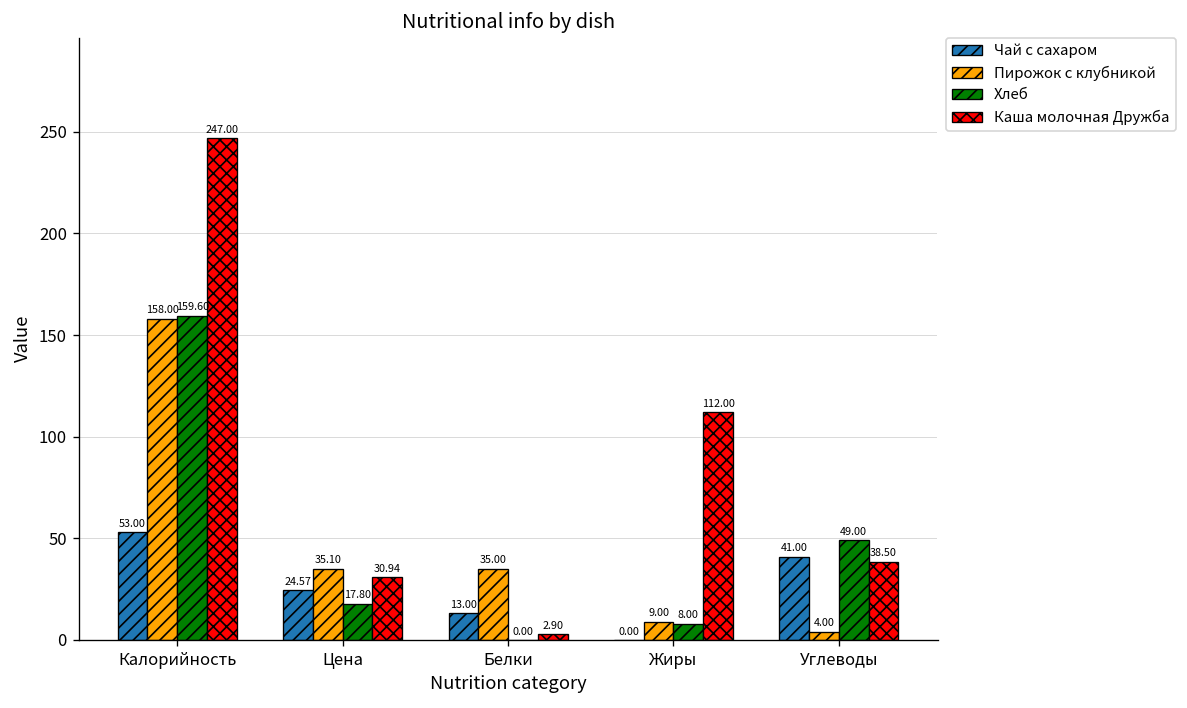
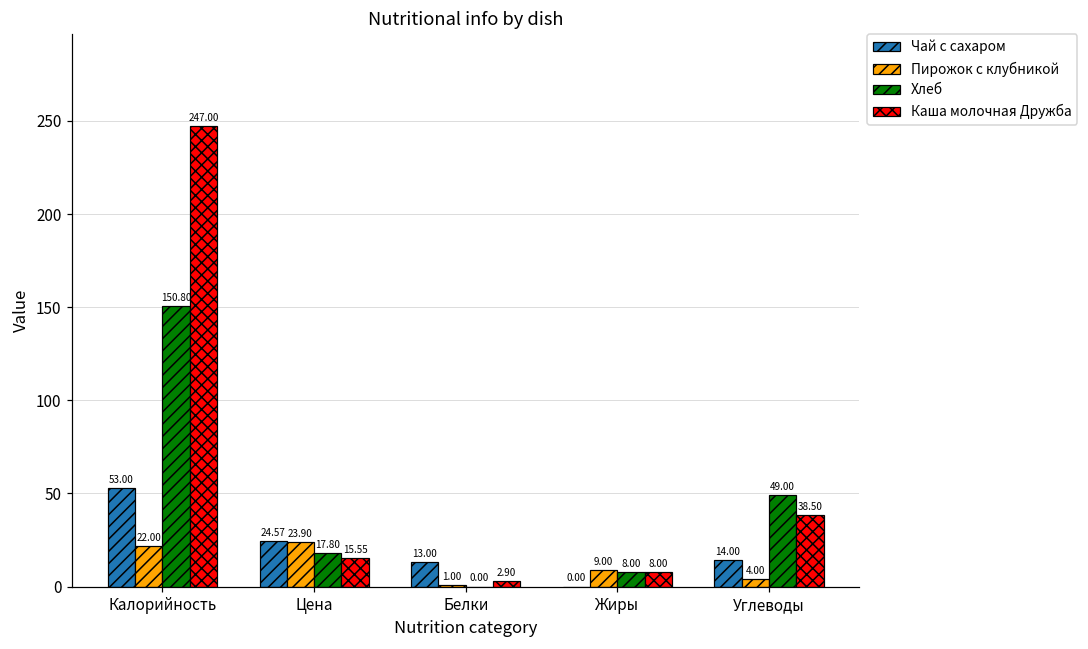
Пирожок с клубникой, Калорийность: 158.00 -> 22.00
Хлеб, Калорийность: 159.60 -> 150.80
Пирожок с клубникой, Цена: 35.10 -> 23.90
Каша молочная Дружба, Цена: 30.94 -> 15.55
Пирожок с клубникой, Белки: 35.00 -> 1.00
Каша молочная Дружба, Жиры: 112.00 -> 8.00
Чай с сахаром, Углеводы: 41.00 -> 14.00
